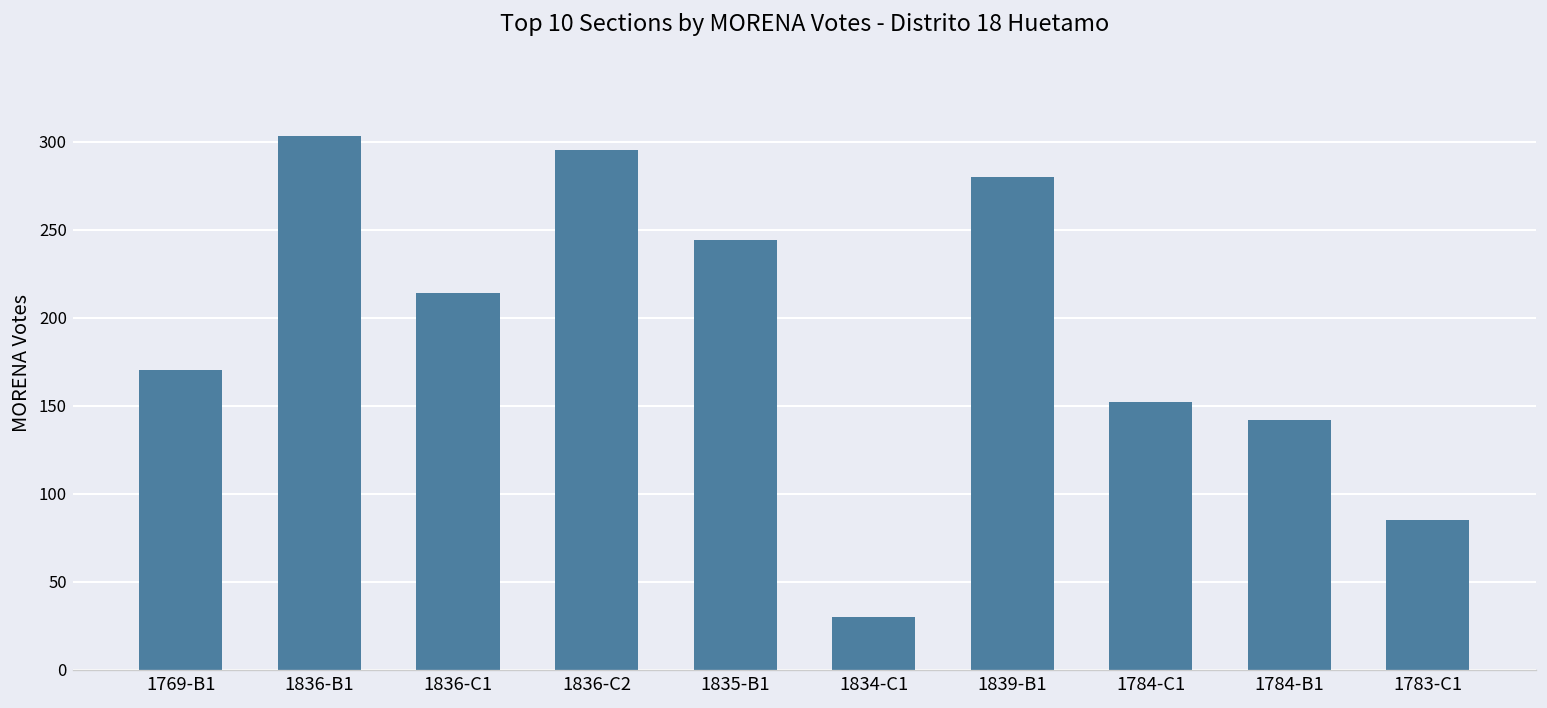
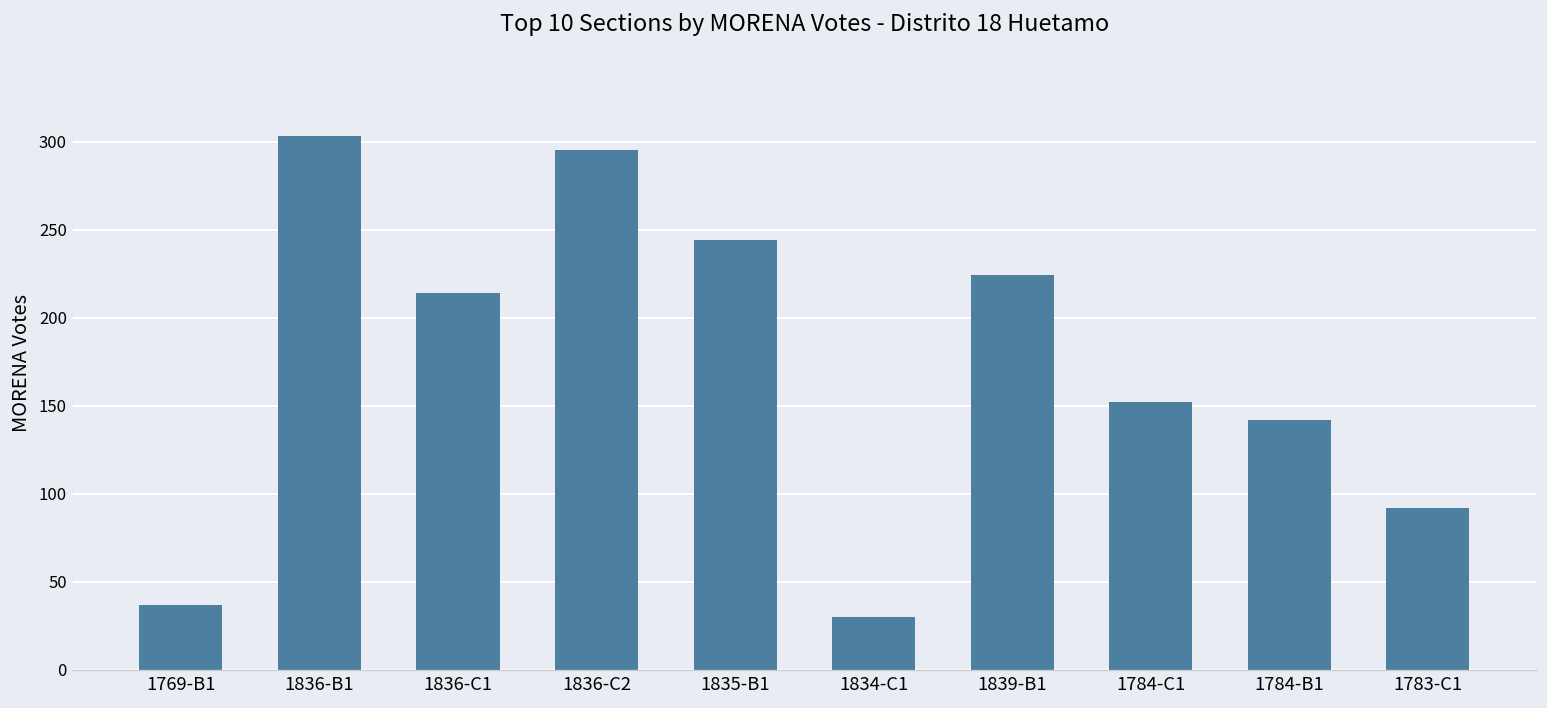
1769-B1: 170 -> 37
1839-B1: 280 -> 224
1783-C1: 85 -> 92
